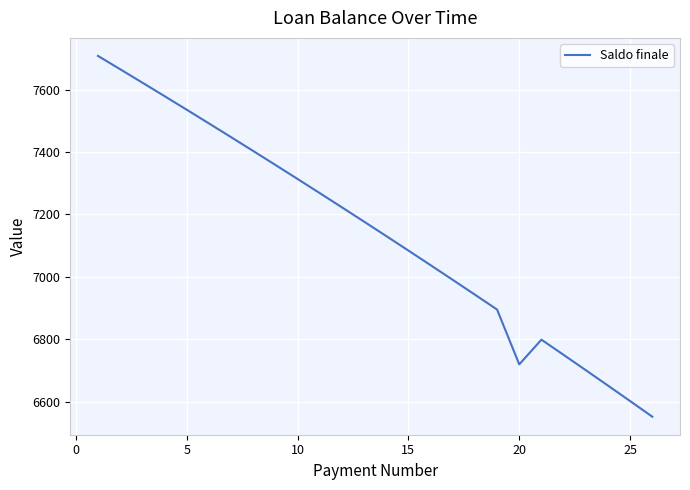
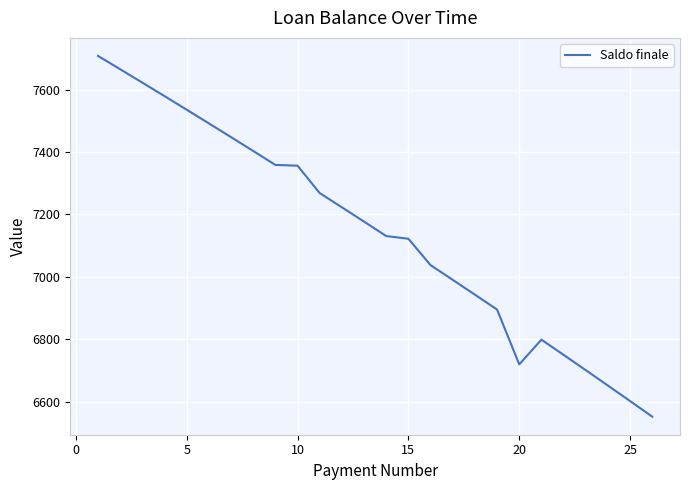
10: 7310 -> 7360
15: 7080 -> 7120
